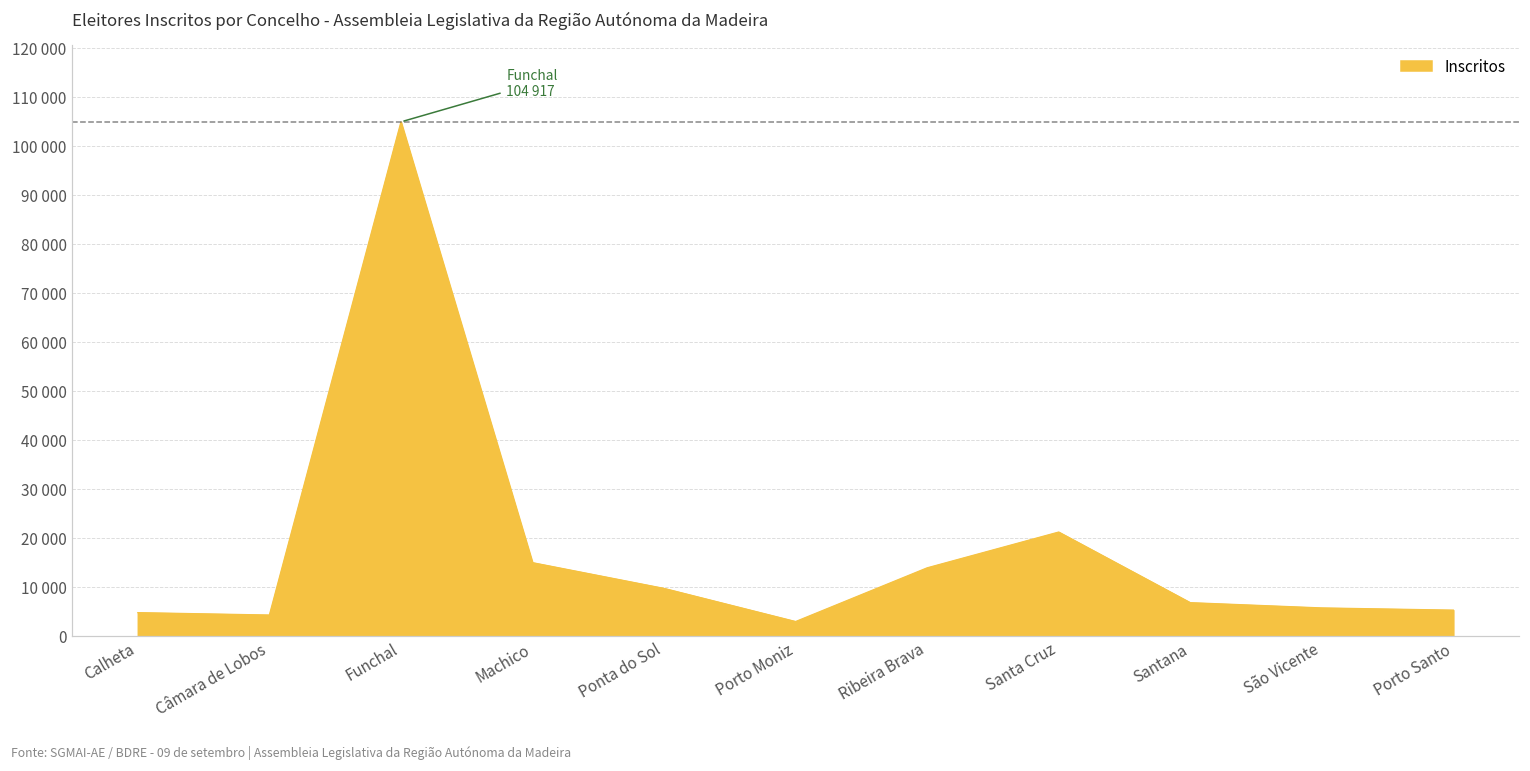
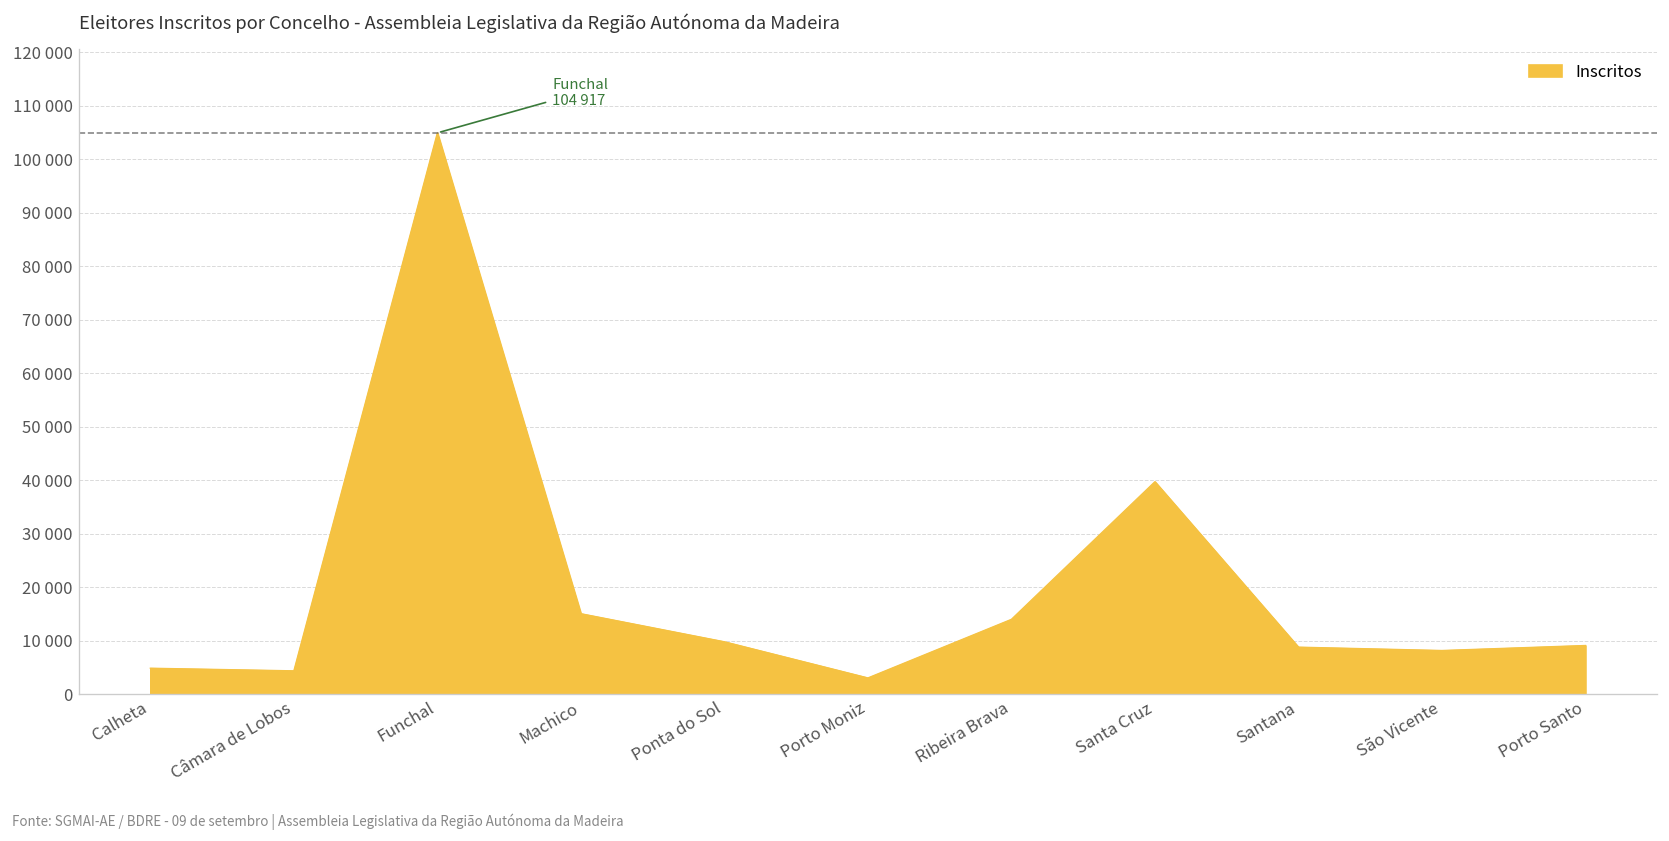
Santa Cruz: 21000 -> 40000
Santana: 7000 -> 9000
São Vicente: 6000 -> 8000
Porto Santo: 5000 -> 9000
